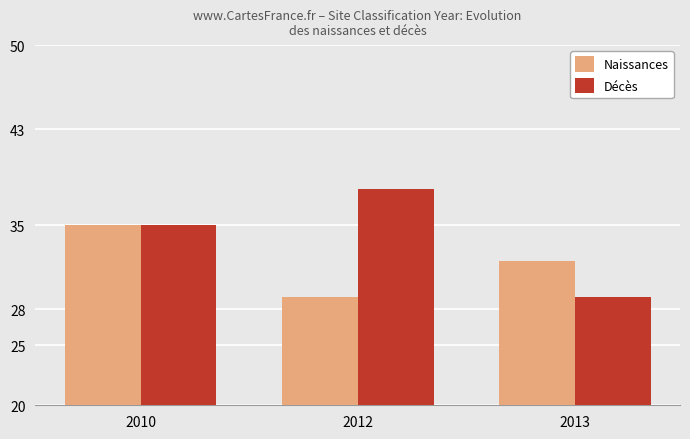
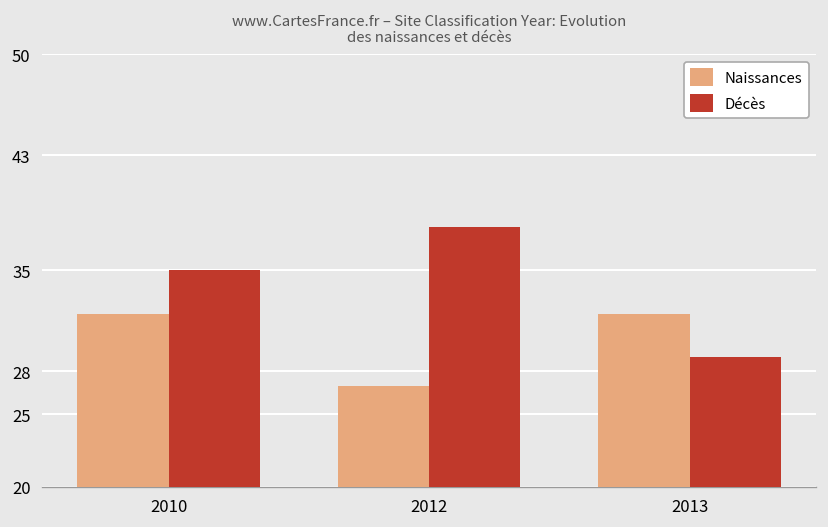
Naissances, 2010: 35 -> 32
Naissances, 2012: 29 -> 27
